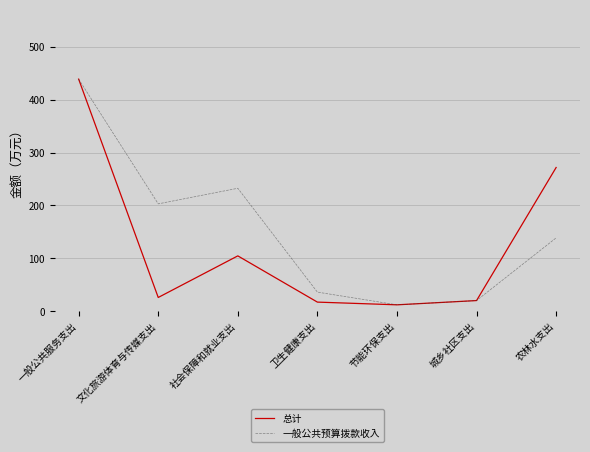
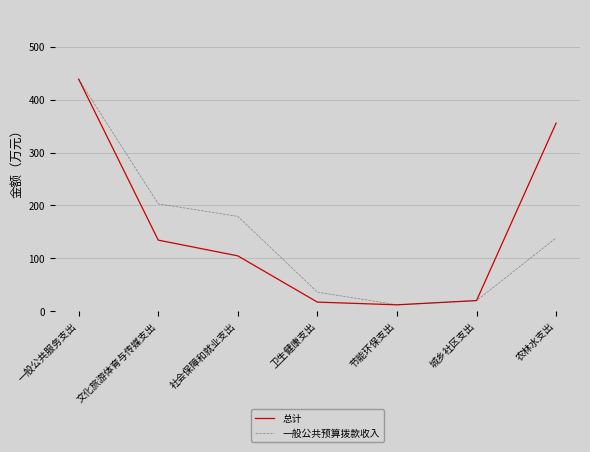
总计, 文化旅游体育与传媒支出: 30 -> 130
一般公共预算拨款收入, 社会保障和就业支出: 230 -> 180
总计, 农林水支出: 270 -> 360
